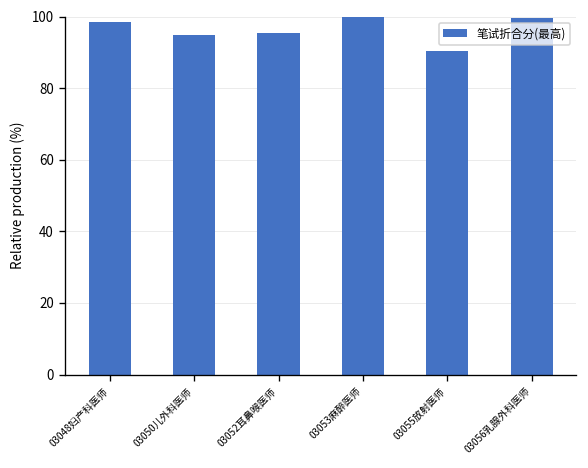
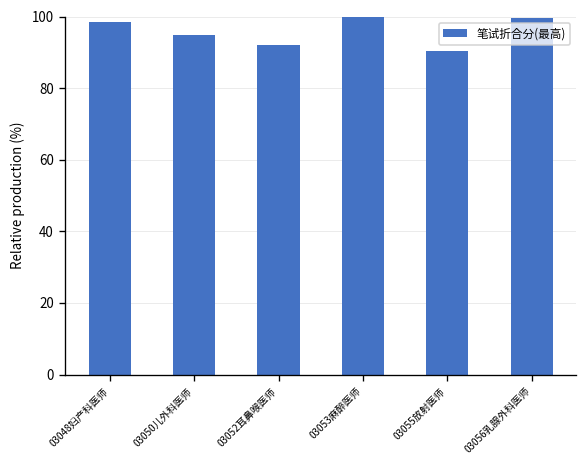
03052耳鼻喉医师: 96 -> 92
